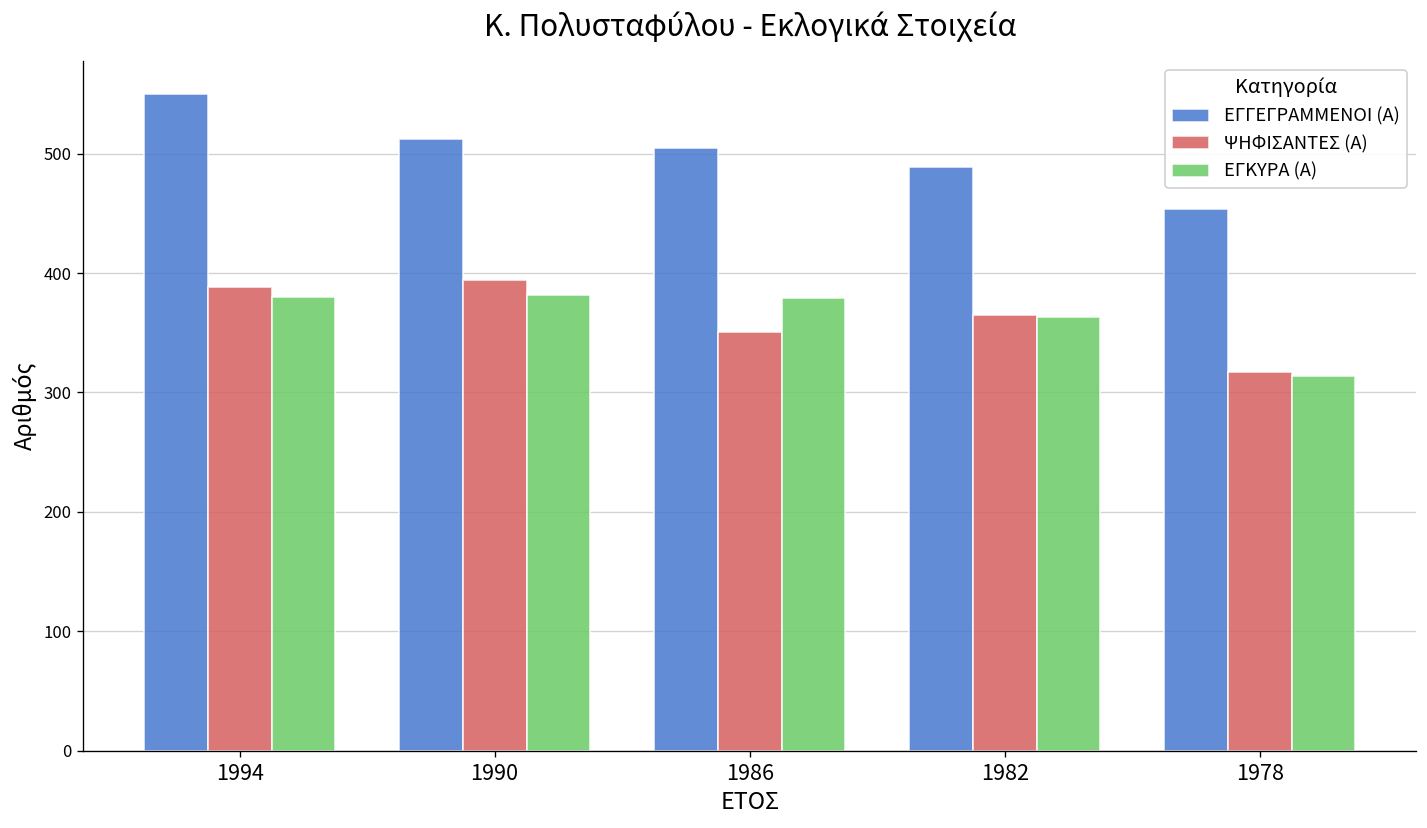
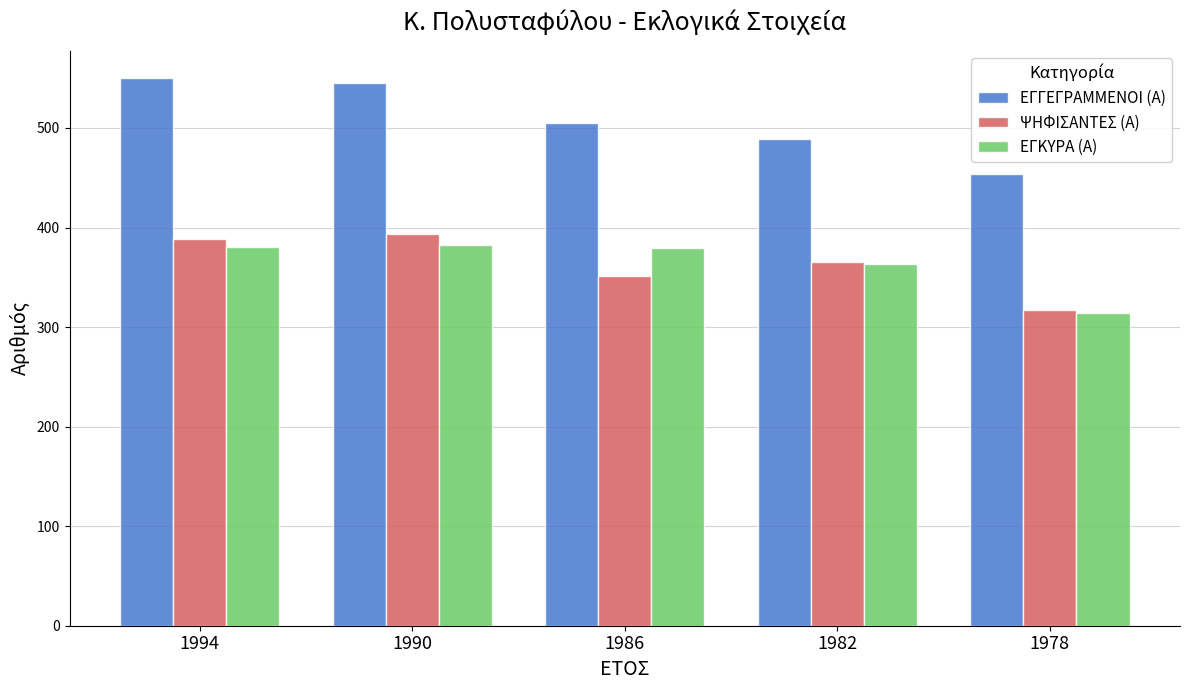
ΕΓΓΕΓΡΑΜΜΕΝΟΙ (Α), 1990: 510 -> 550
